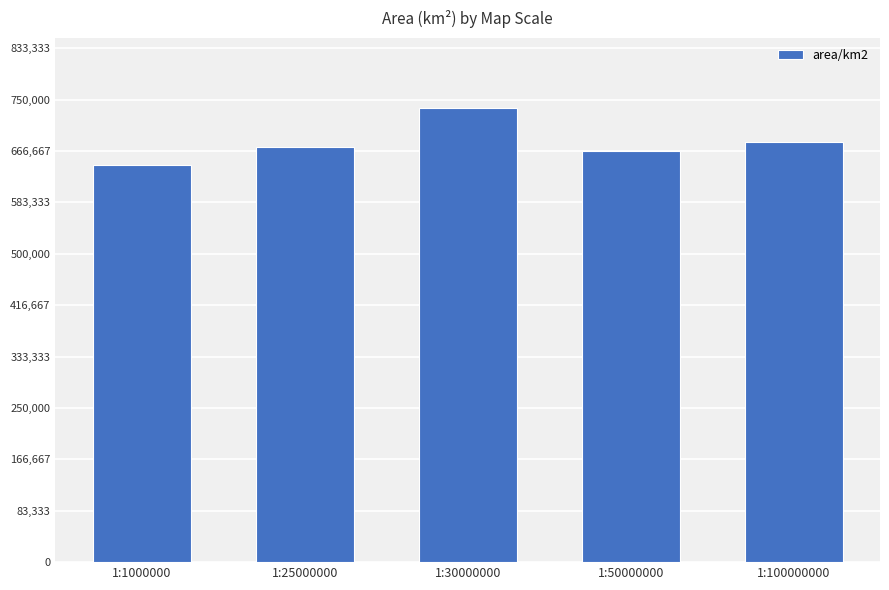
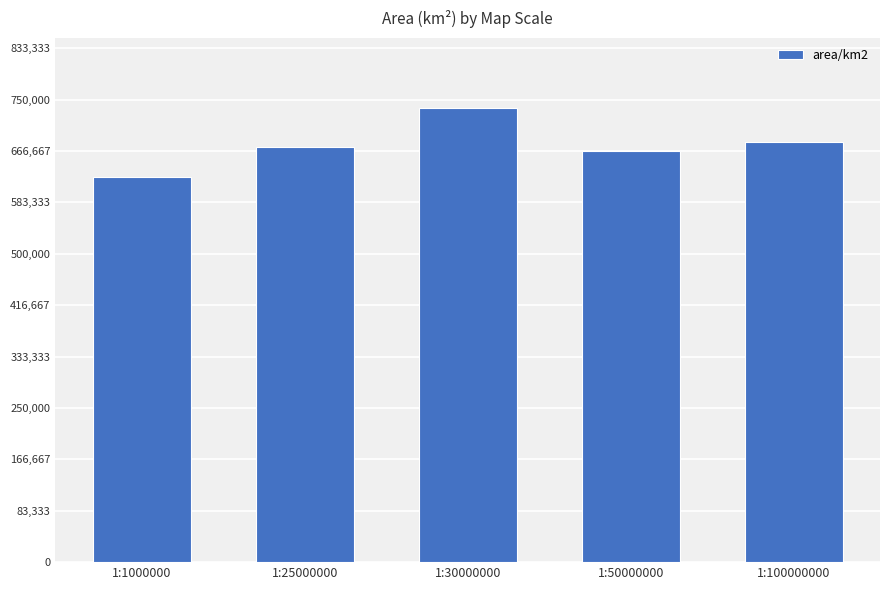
1:1000000: 640,000 -> 620,000
